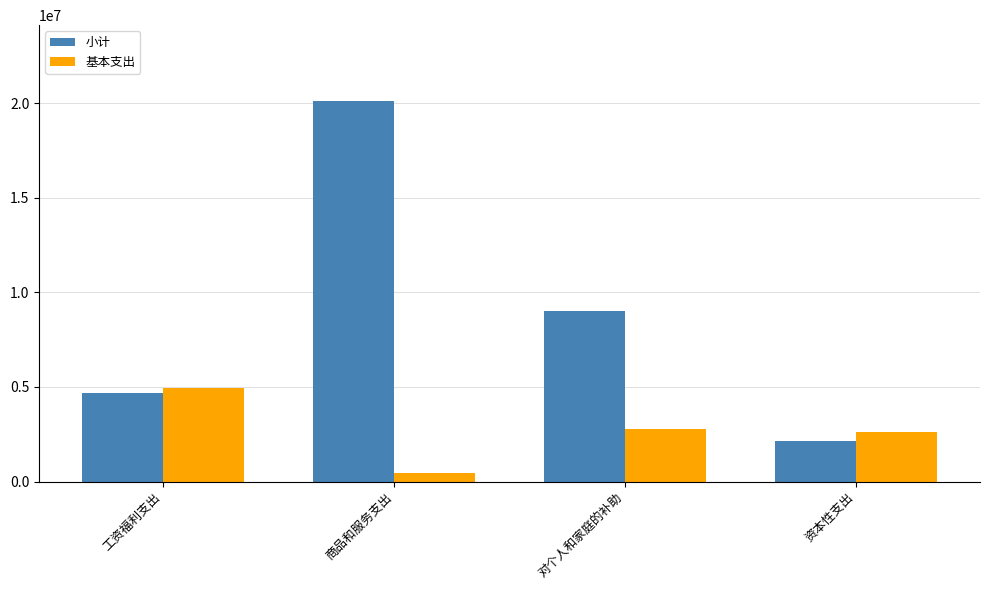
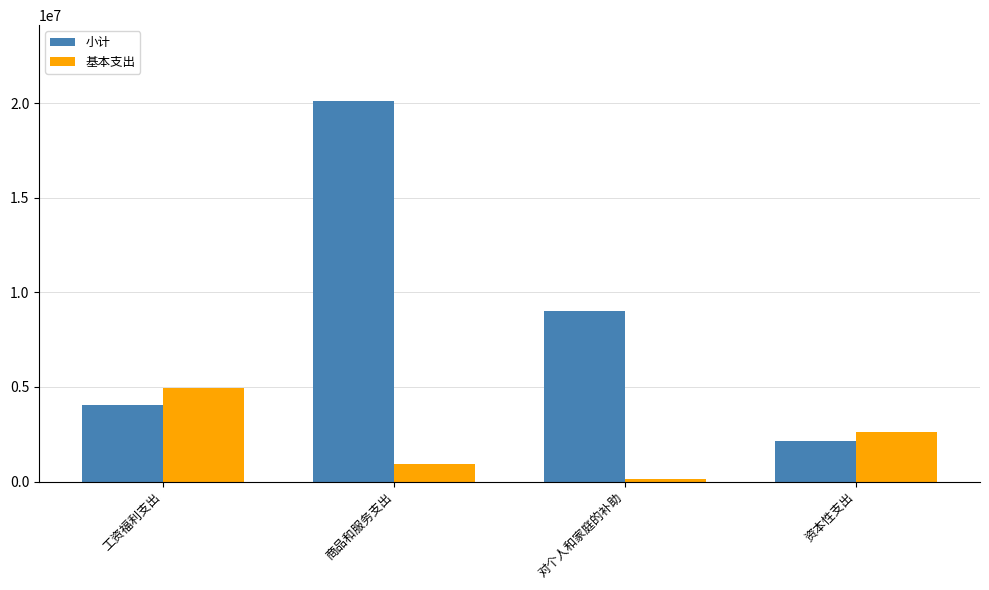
小计, 工资福利支出: 4700000 -> 4000000
基本支出, 商品和服务支出: 400000 -> 900000
基本支出, 对个人和家庭的补助: 2800000 -> 100000
